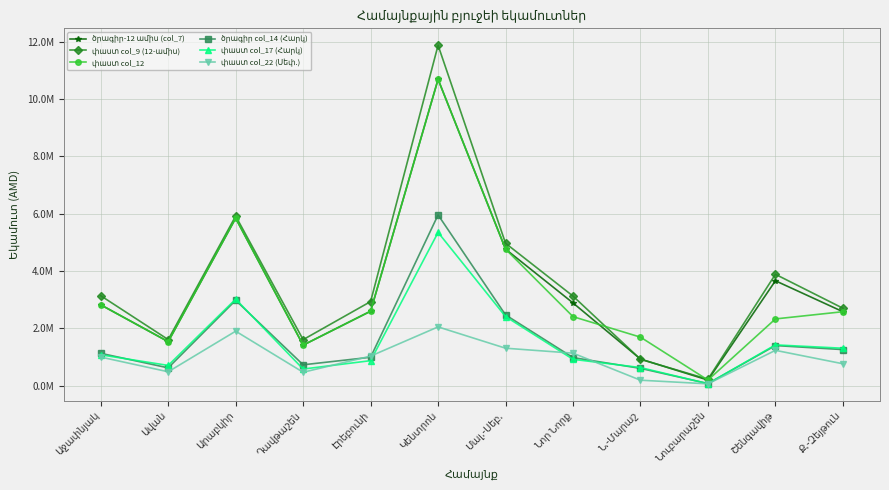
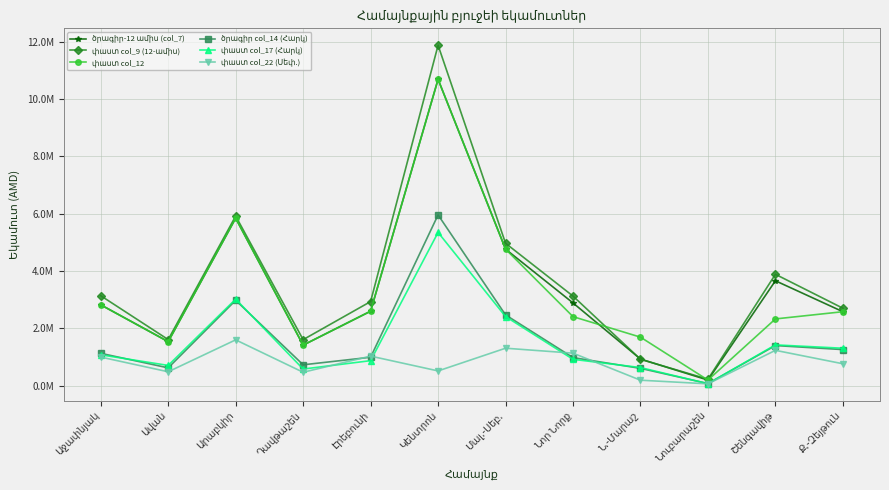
փաստ col_22 (Սեփ.), Արաբկիր: 1900000 -> 1600000
փաստ col_22 (Սեփ.), Կենտրոն: 2100000 -> 500000
